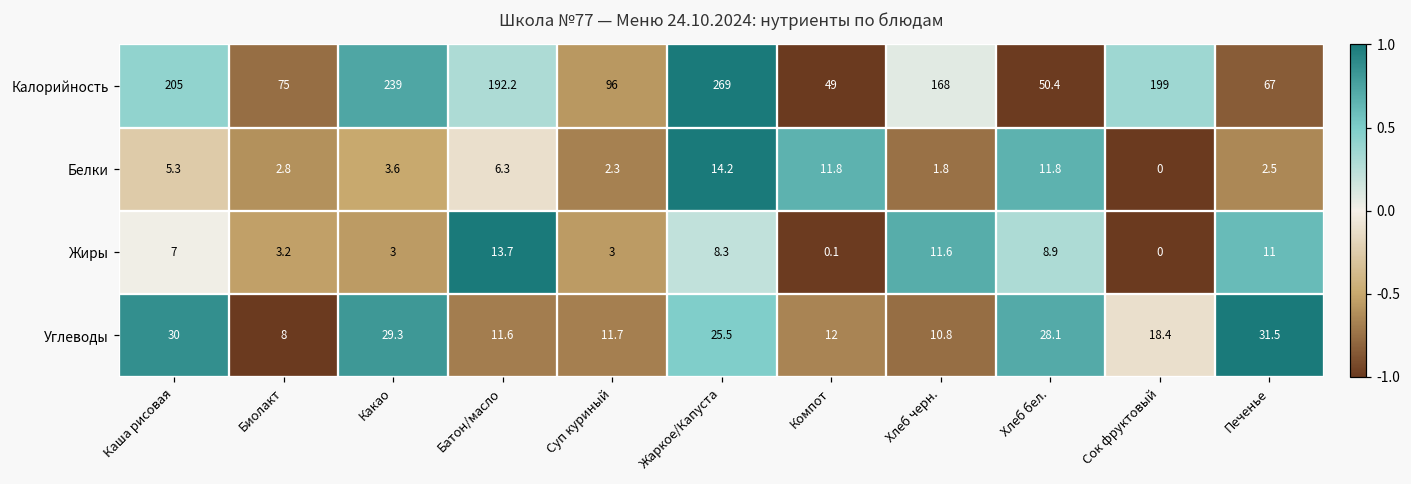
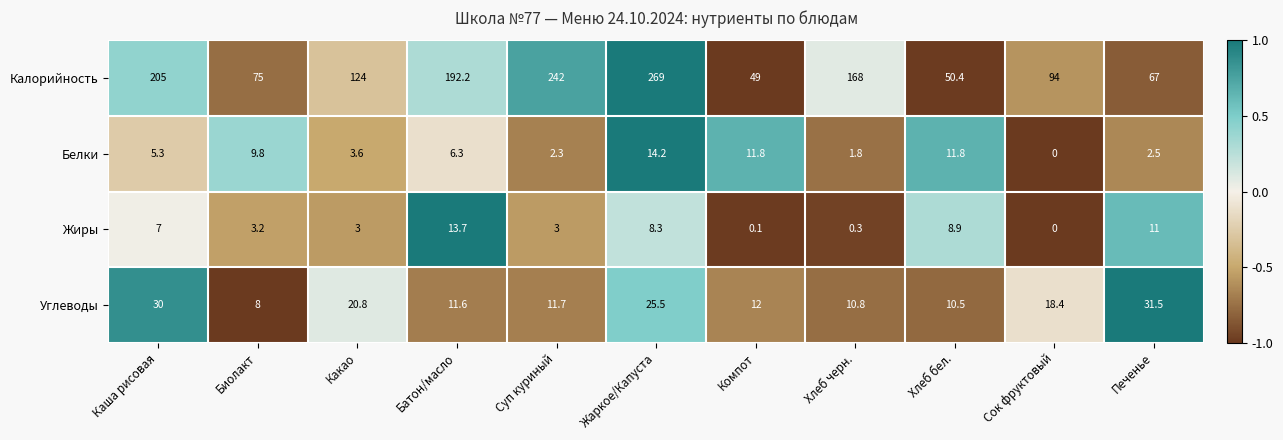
Калорийность, Какао: 239 -> 124
Калорийность, Суп куриный: 96 -> 242
Калорийность, Сок фруктовый: 199 -> 94
Белки, Биолакт: 2.8 -> 9.8
Жиры, Хлеб черн.: 11.6 -> 0.3
Углеводы, Какао: 29.3 -> 20.8
Углеводы, Хлеб бел.: 28.1 -> 10.5
